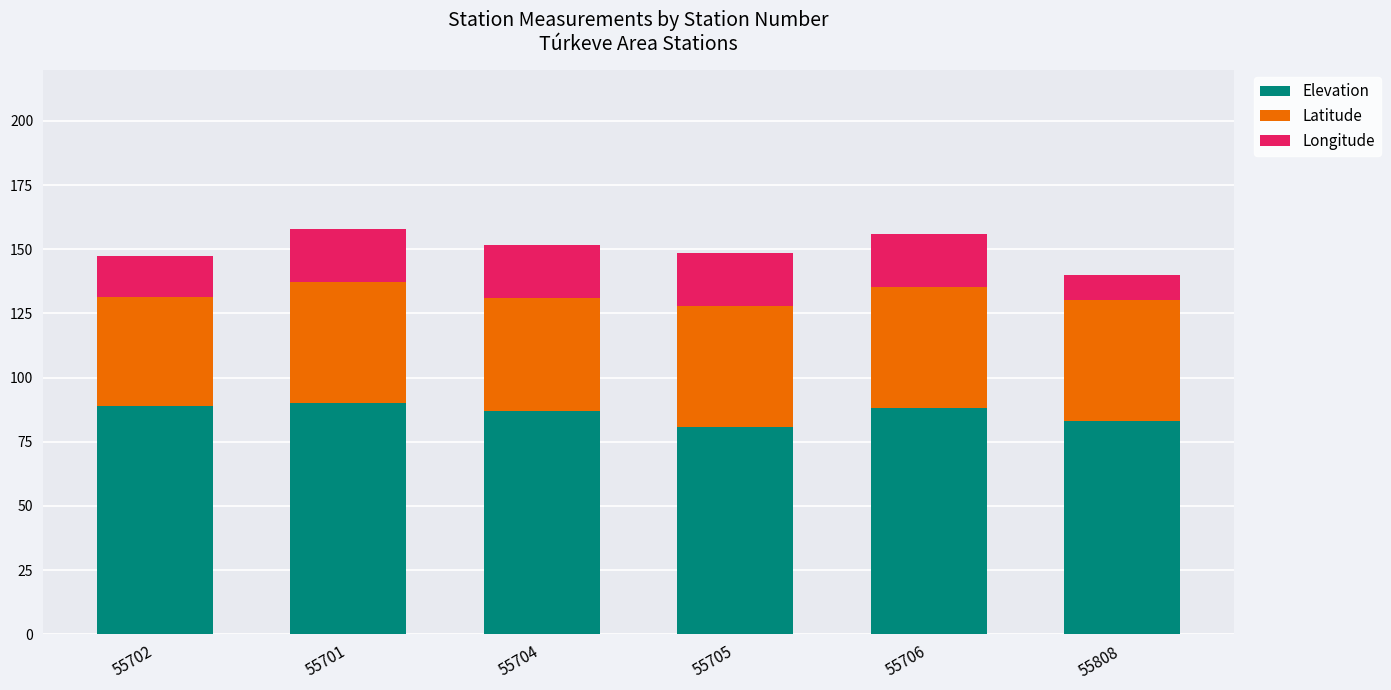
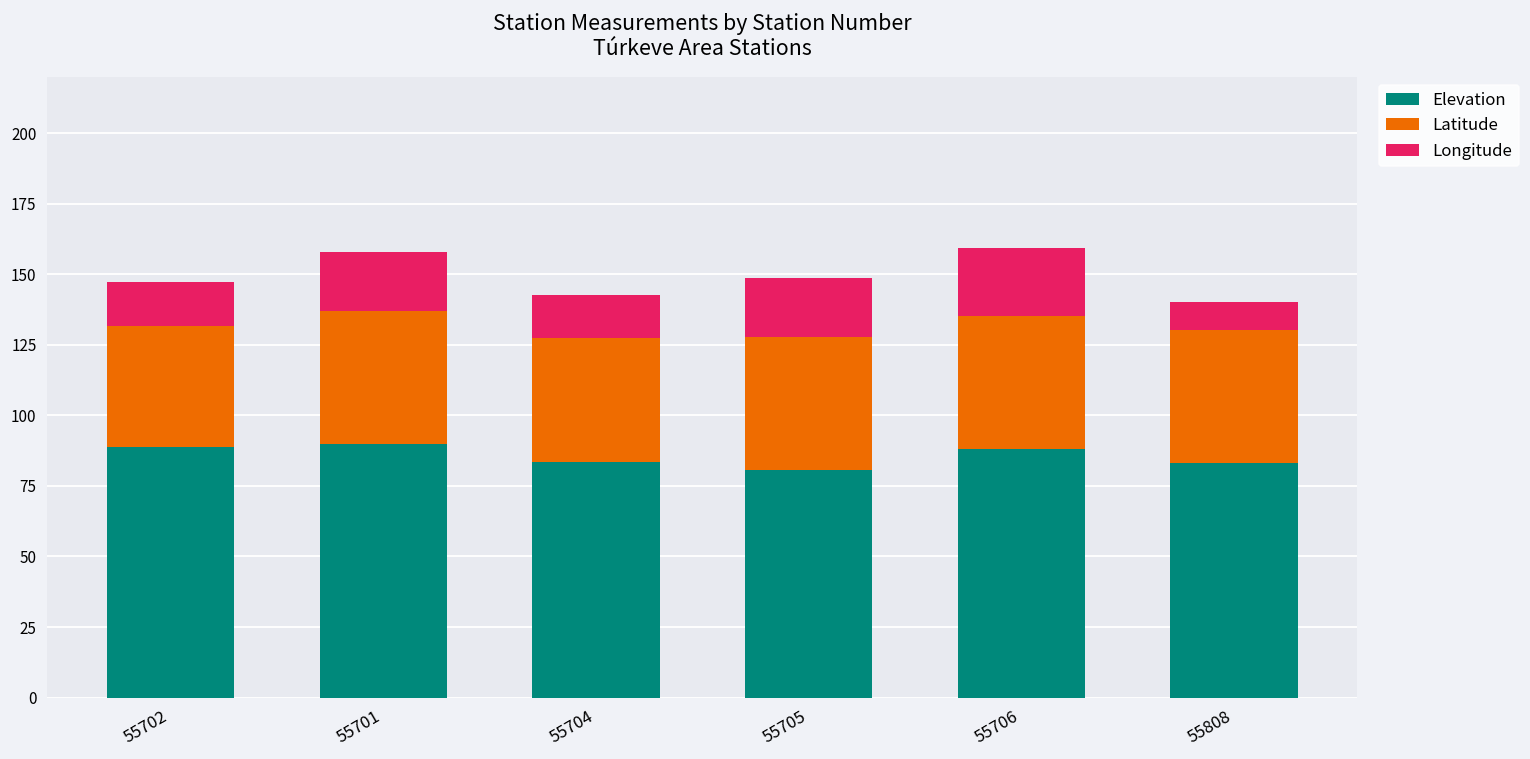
Elevation, 55704: 87 -> 84
Longitude, 55704: 21 -> 15
Longitude, 55706: 21 -> 24
